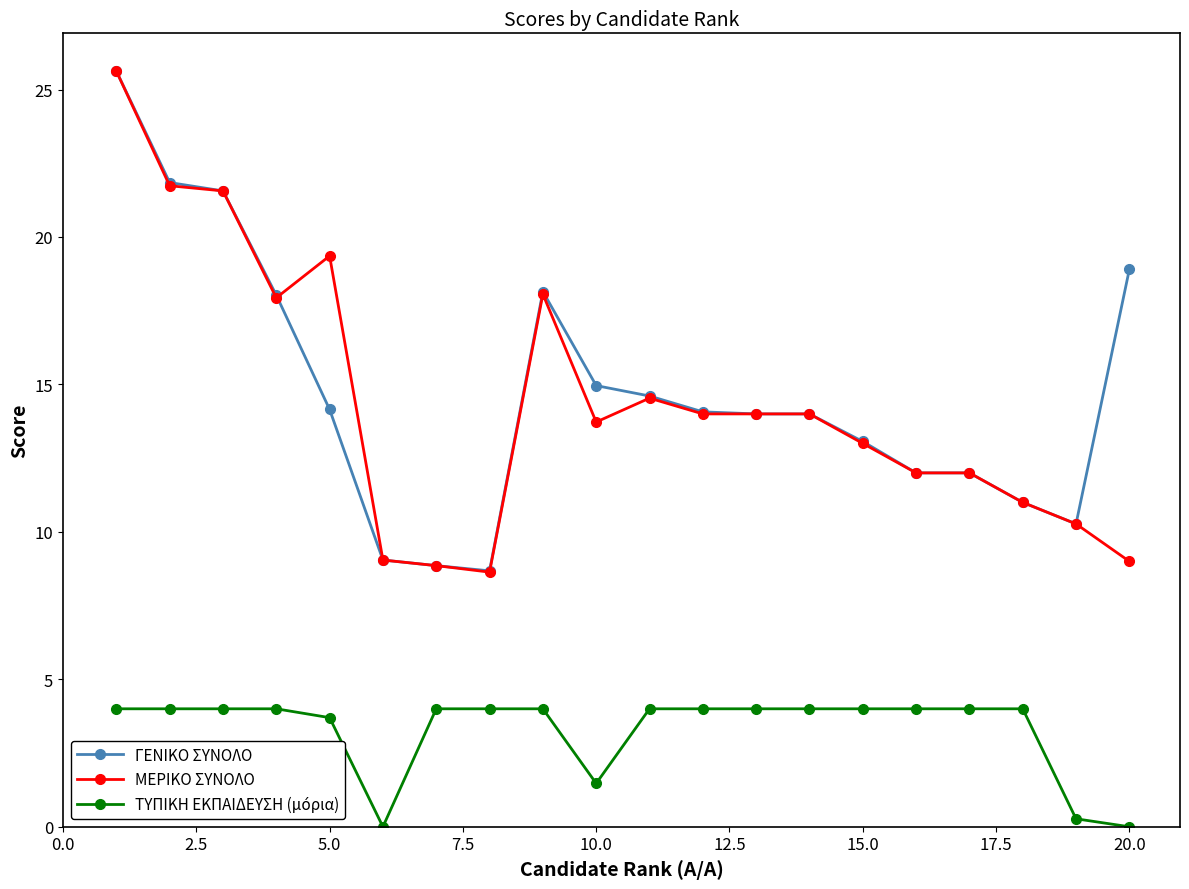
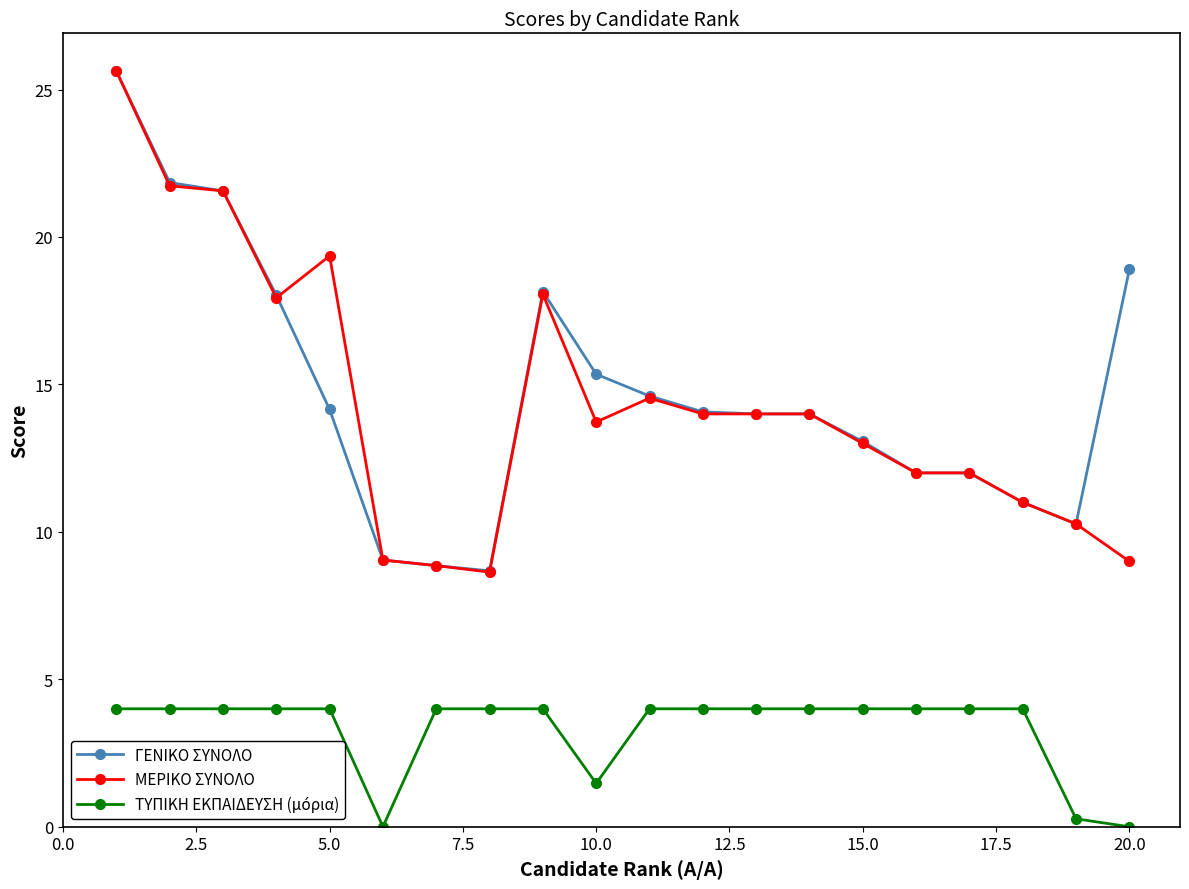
ΤΥΠΙΚΗ ΕΚΠΑΙΔΕΥΣΗ (μόρια), 5.0: 3.7 -> 4.0
ΓΕΝΙΚΟ ΣΥΝΟΛΟ, 10.0: 15.0 -> 15.3
